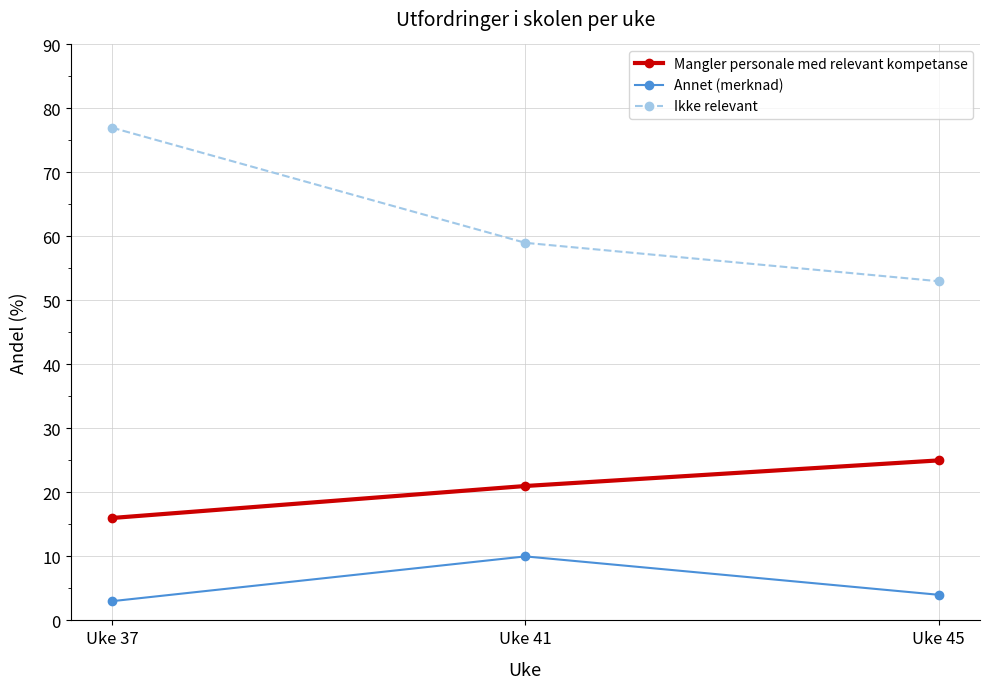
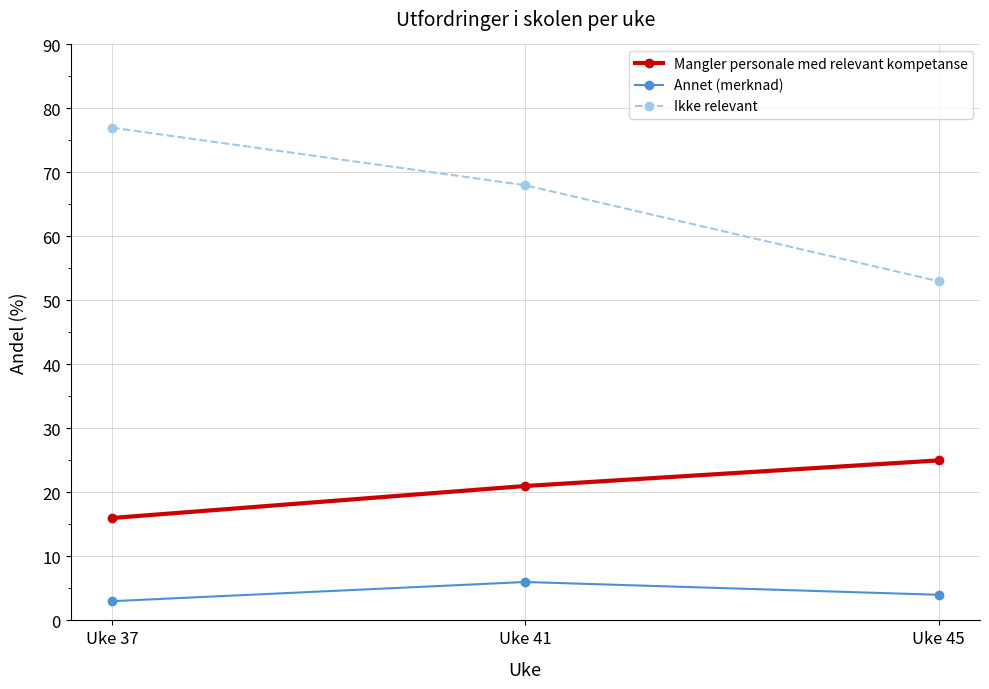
Annet (merknad), Uke 41: 10 -> 6
Ikke relevant, Uke 41: 59 -> 68
